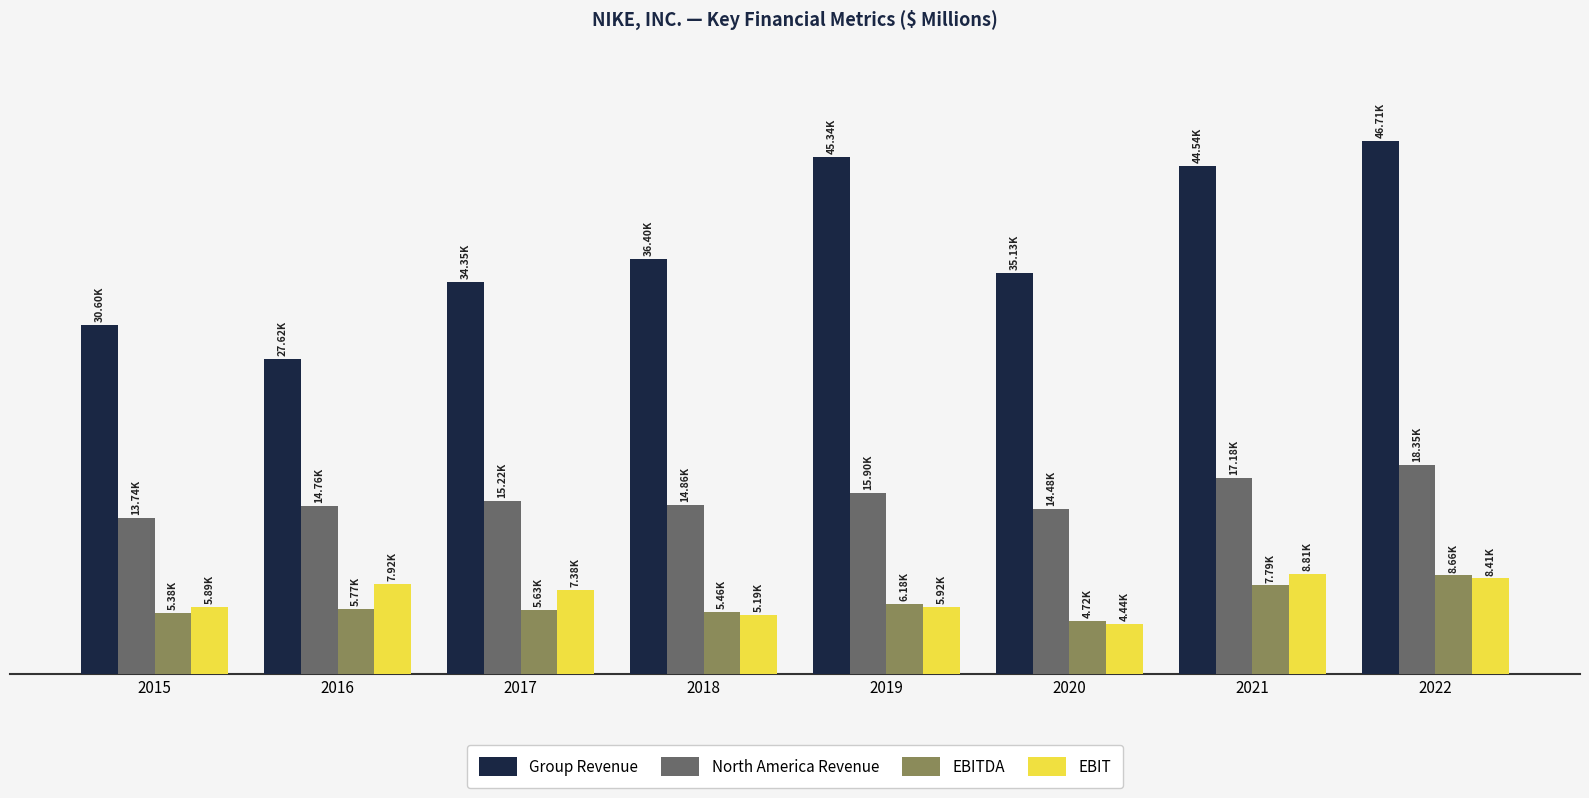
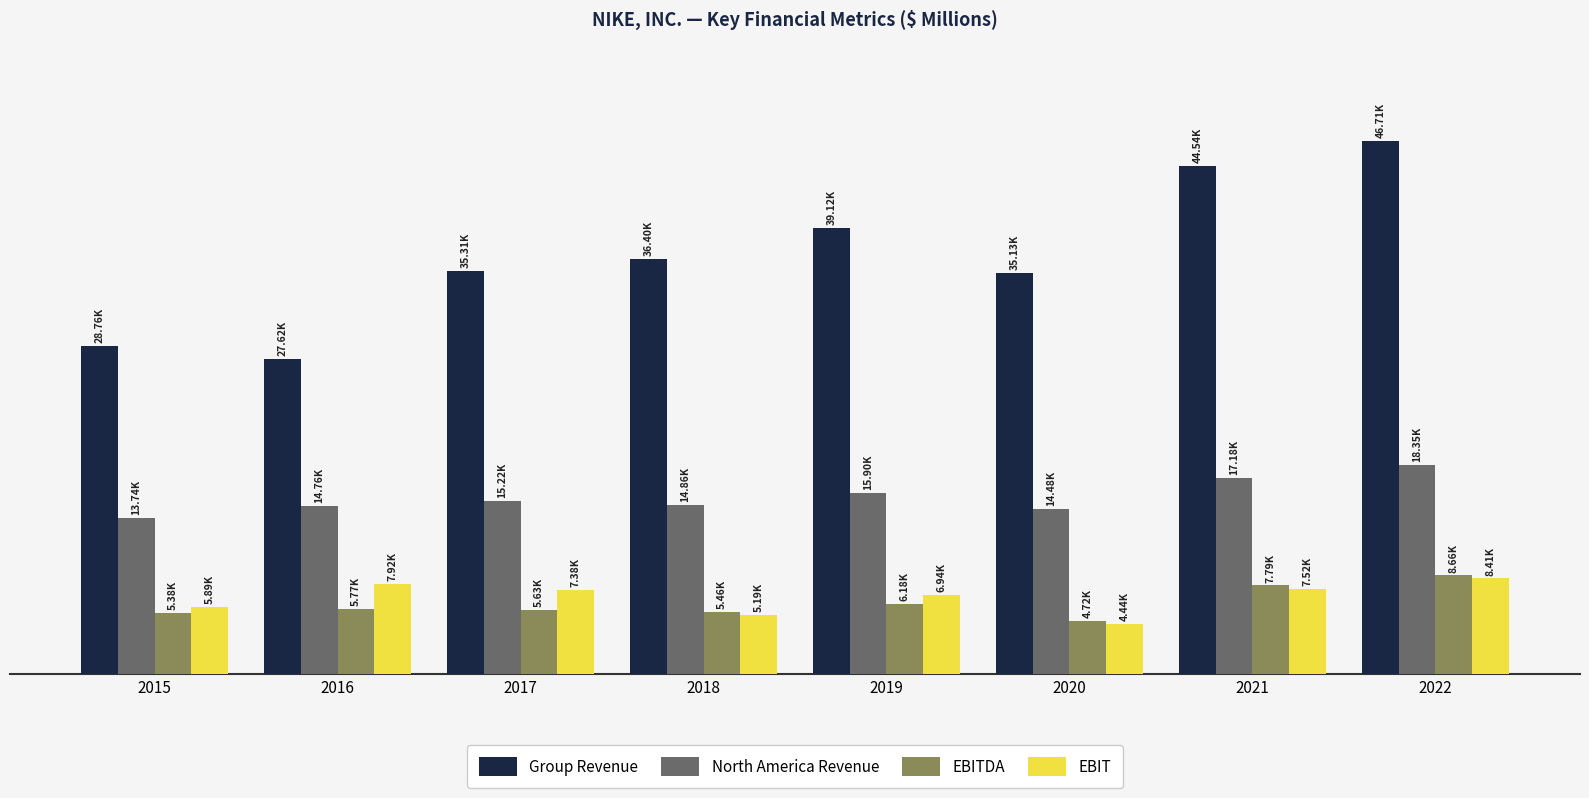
Group Revenue, 2015: 30.60K -> 28.76K
Group Revenue, 2017: 34.35K -> 35.31K
Group Revenue, 2019: 45.34K -> 39.12K
EBIT, 2019: 5.92K -> 6.94K
EBIT, 2021: 8.81K -> 7.52K
